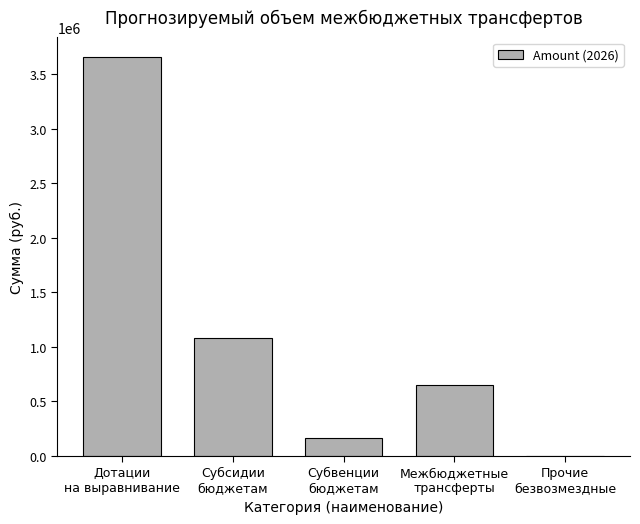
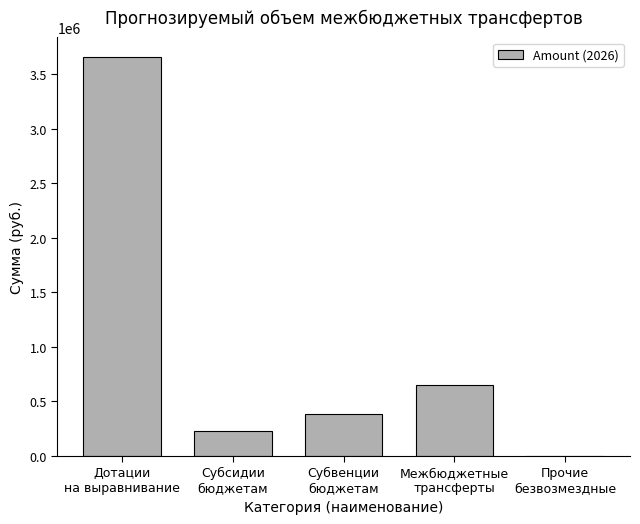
Субсидии бюджетам: 1080000 -> 220000
Субвенции бюджетам: 170000 -> 380000
